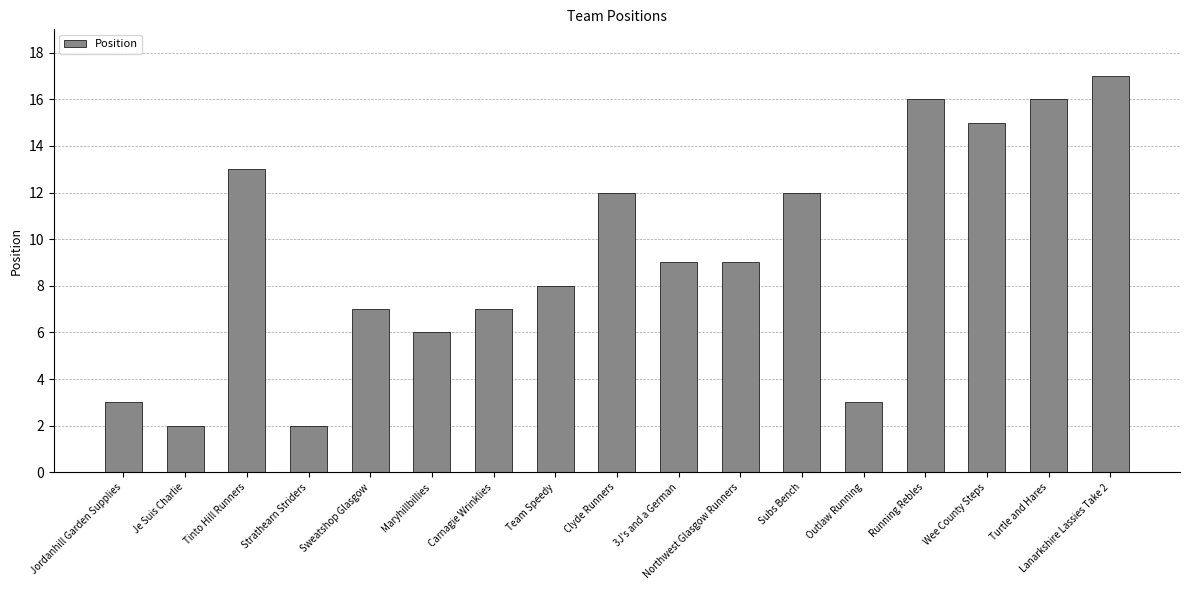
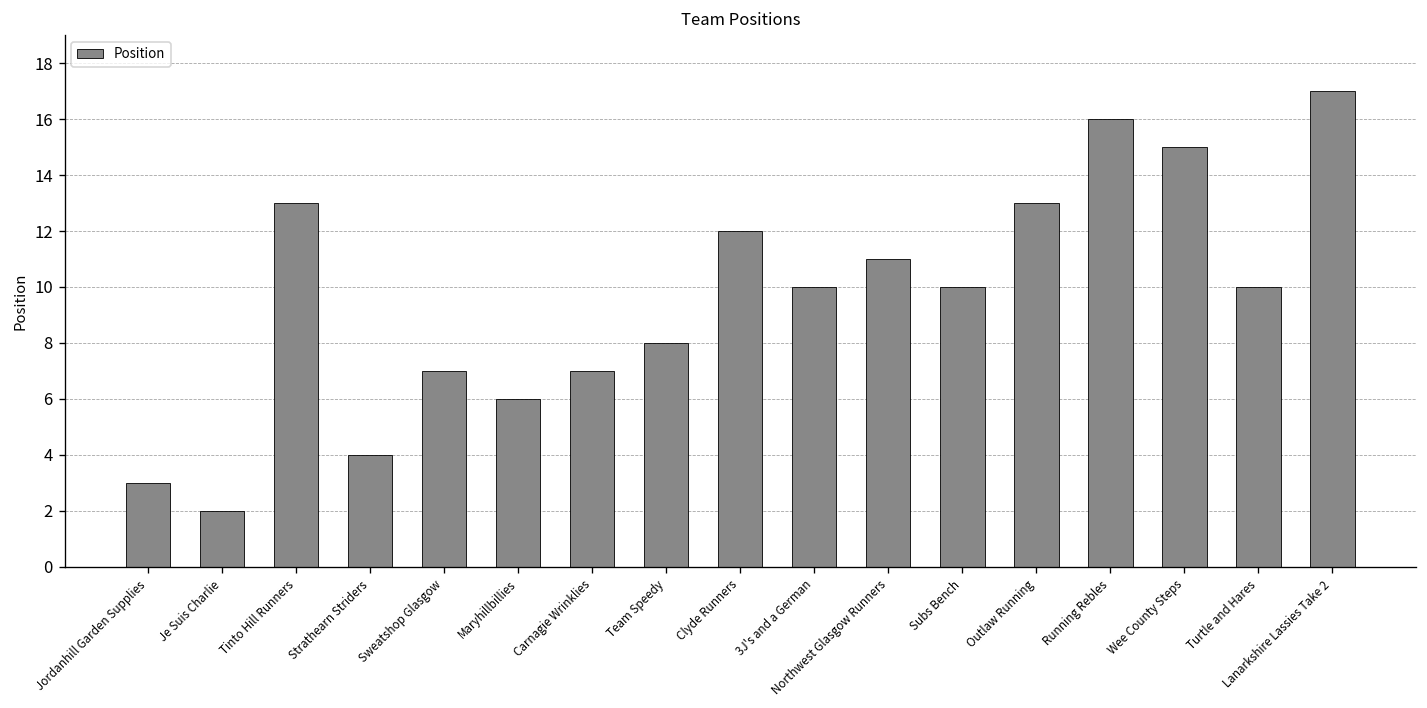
Strathearn Striders: 2 -> 4
3J's and a German: 9 -> 10
Northwest Glasgow Runners: 9 -> 11
Subs Bench: 12 -> 10
Outlaw Running: 3 -> 13
Turtle and Hares: 16 -> 10
